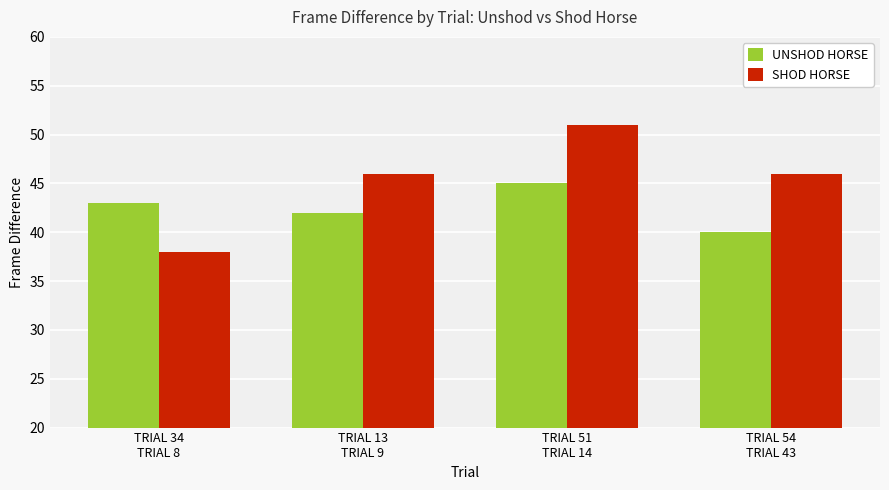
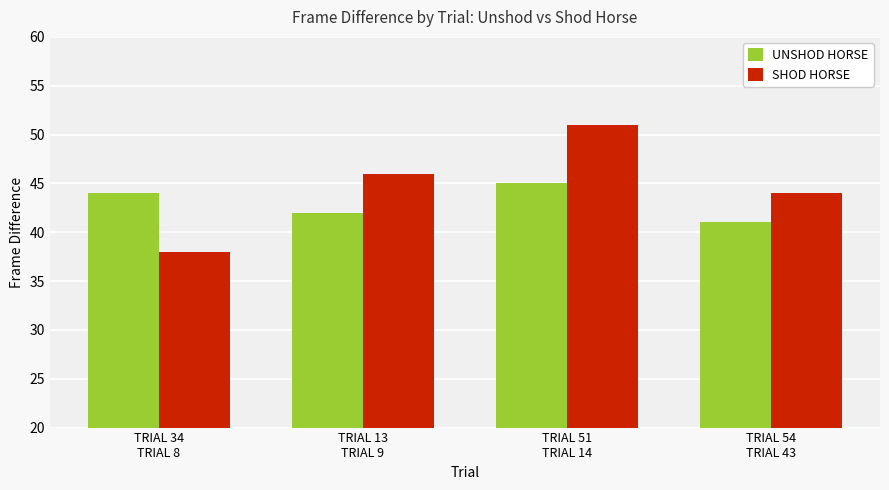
UNSHOD HORSE, TRIAL 34 TRIAL 8: 43 -> 44
UNSHOD HORSE, TRIAL 54 TRIAL 43: 40 -> 41
SHOD HORSE, TRIAL 54 TRIAL 43: 46 -> 44
